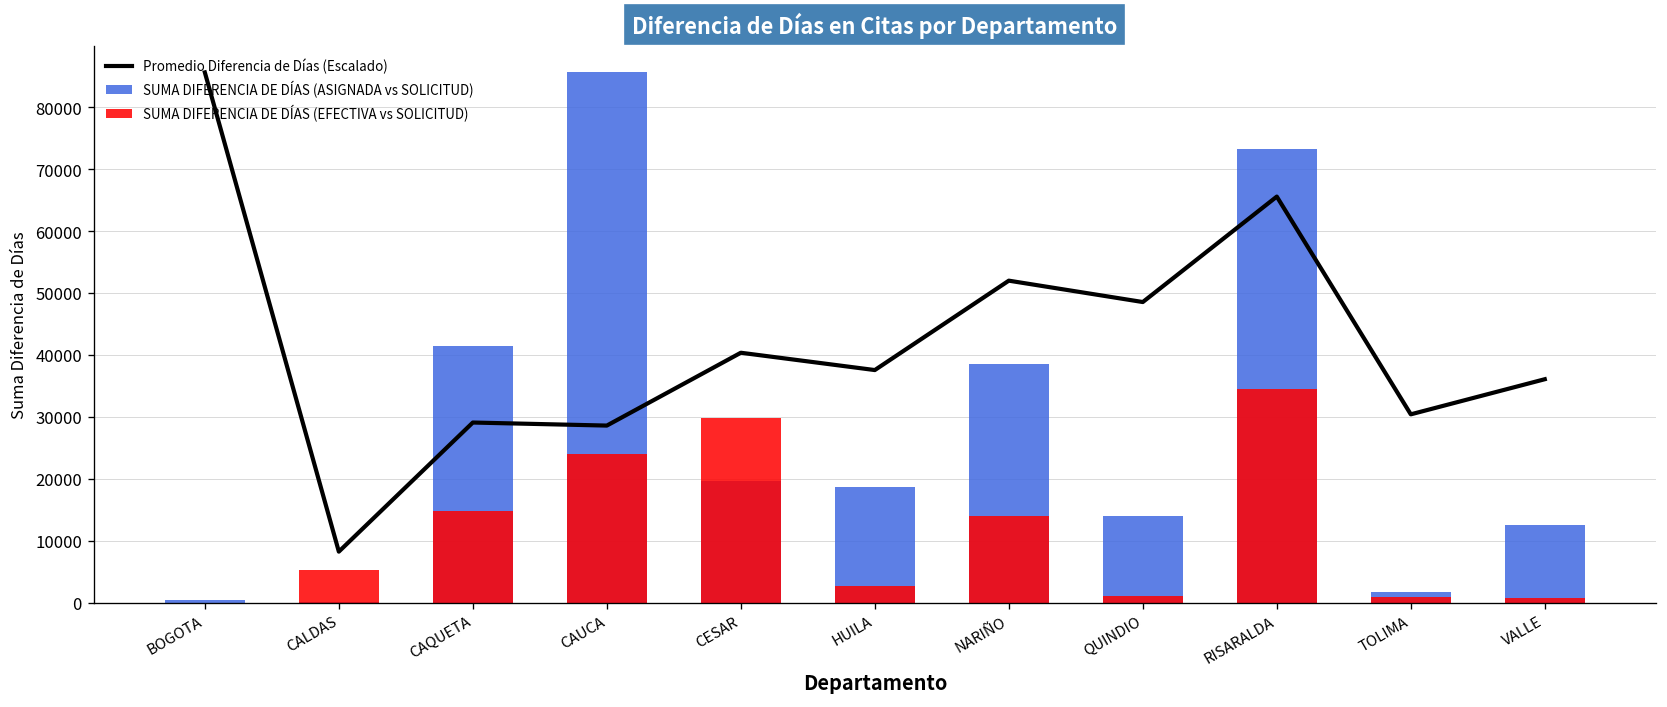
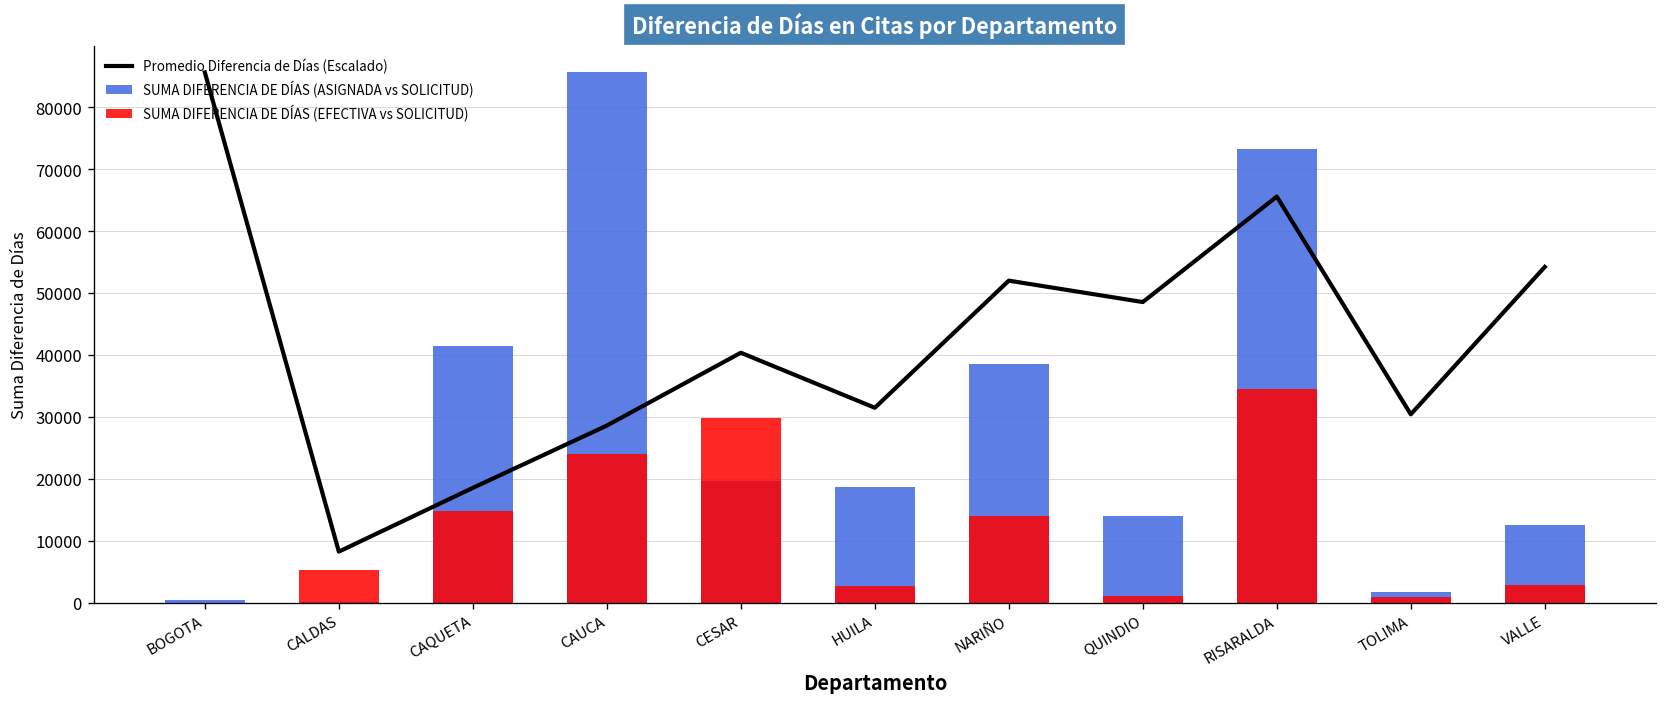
Promedio Diferencia de Días (Escalado), CAQUETA: 29000 -> 19000
Promedio Diferencia de Días (Escalado), HUILA: 38000 -> 31000
Promedio Diferencia de Días (Escalado), VALLE: 36000 -> 54000
SUMA DIFERENCIA DE DÍAS (EFECTIVA vs SOLICITUD), VALLE: 1000 -> 3000
